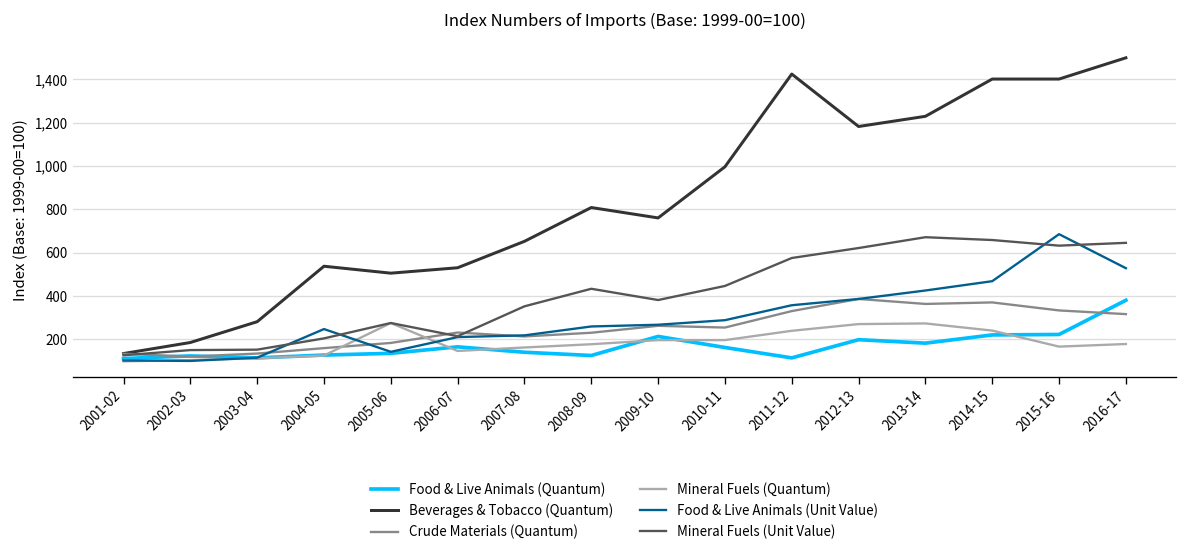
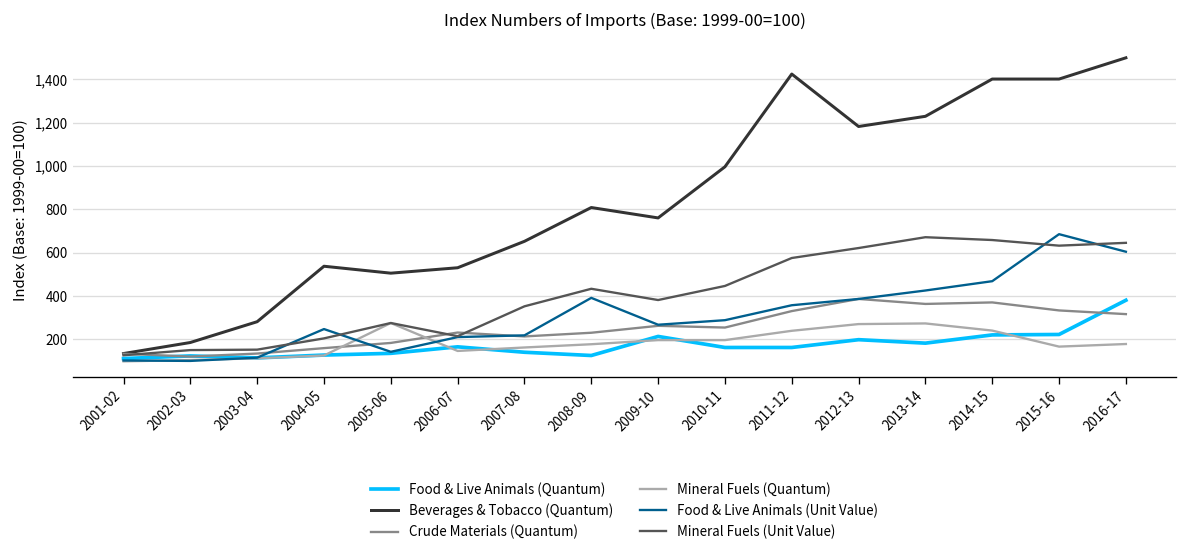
Food & Live Animals (Unit Value), 2008-09: 260 -> 390
Food & Live Animals (Quantum), 2011-12: 110 -> 160
Food & Live Animals (Unit Value), 2016-17: 530 -> 600
